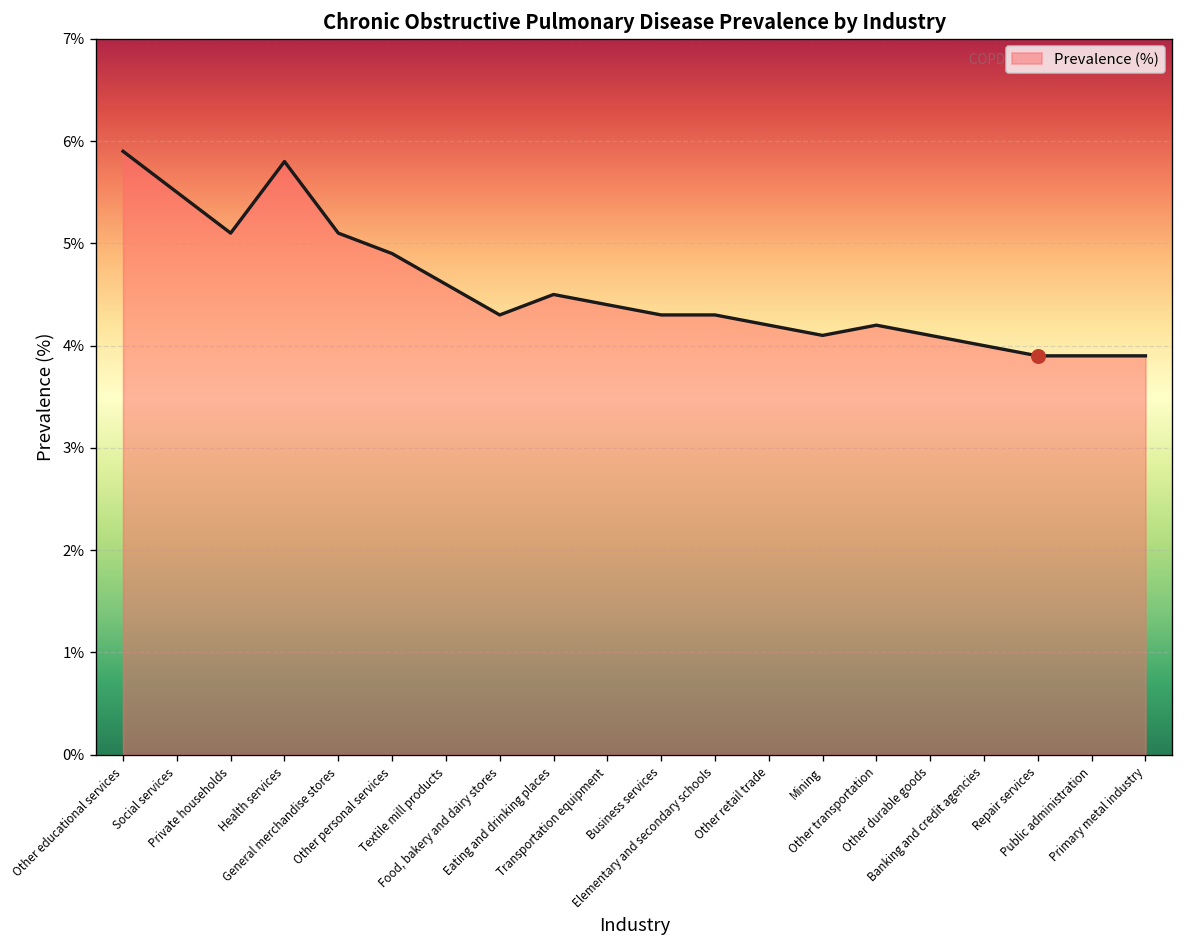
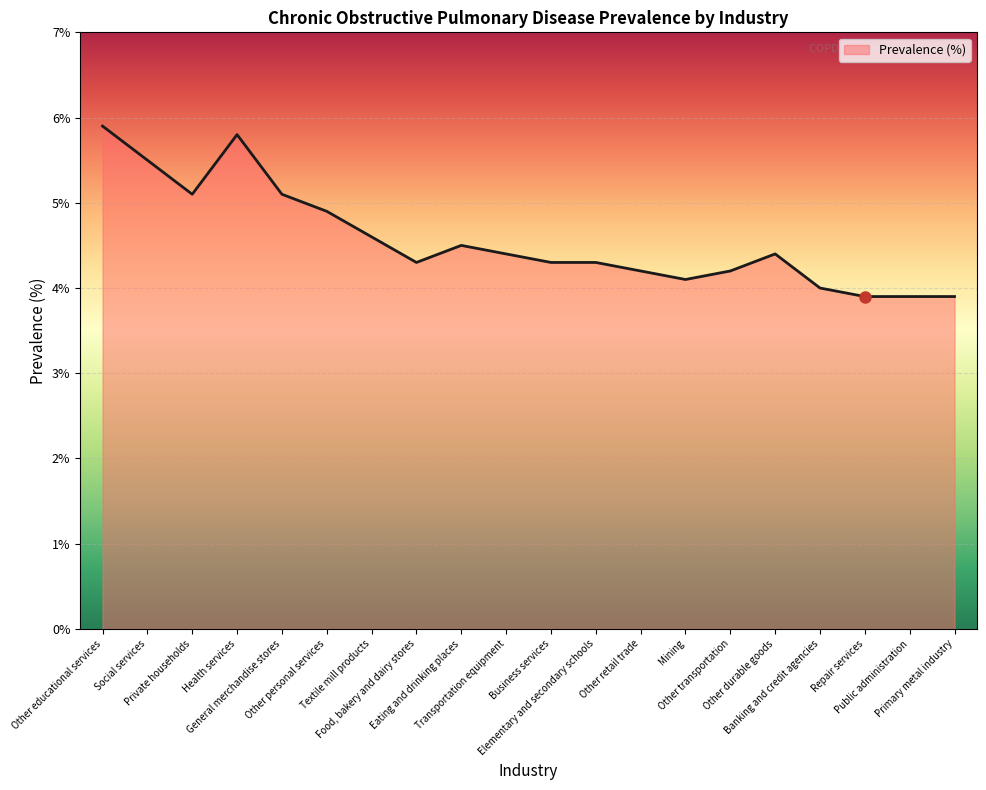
Prevalence (%), Other durable goods: 4.1% -> 4.4%
